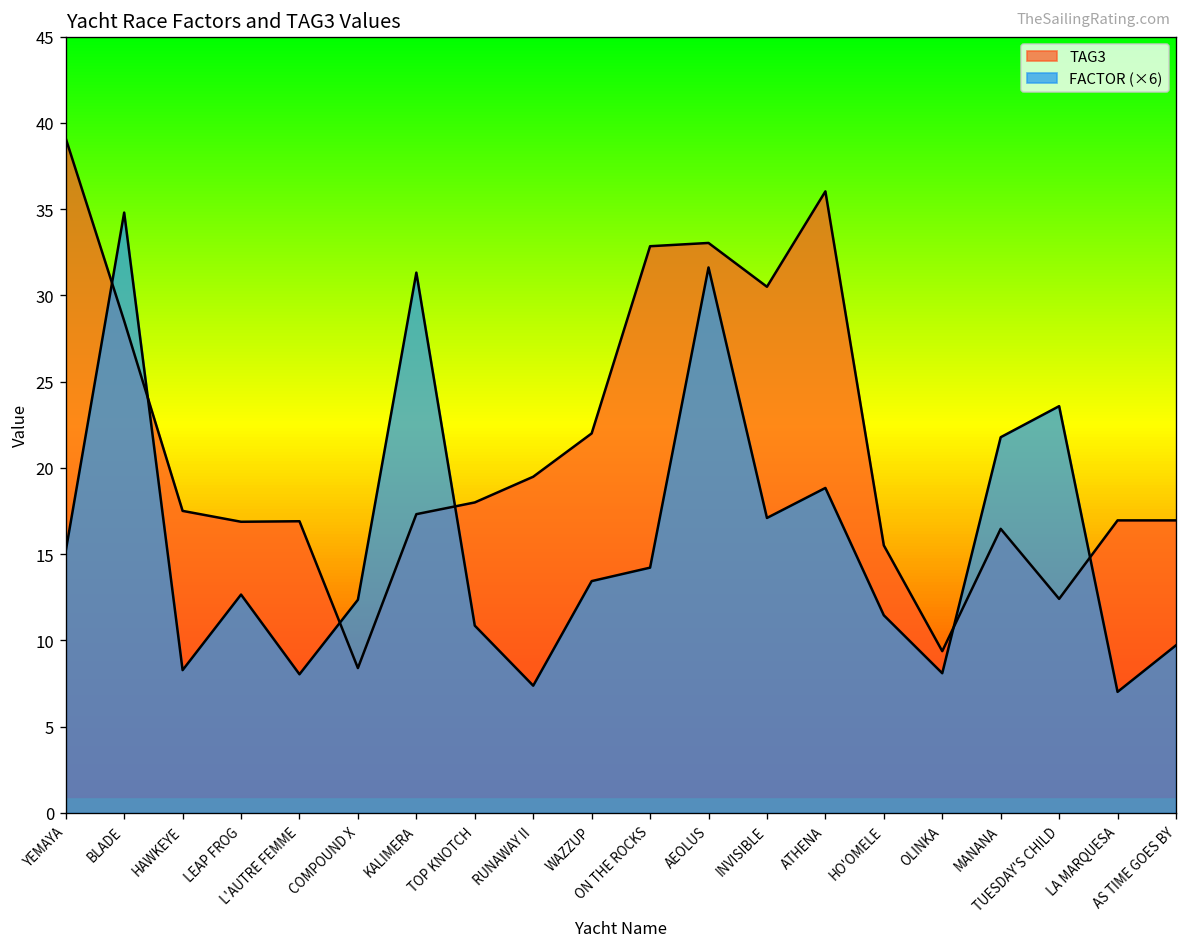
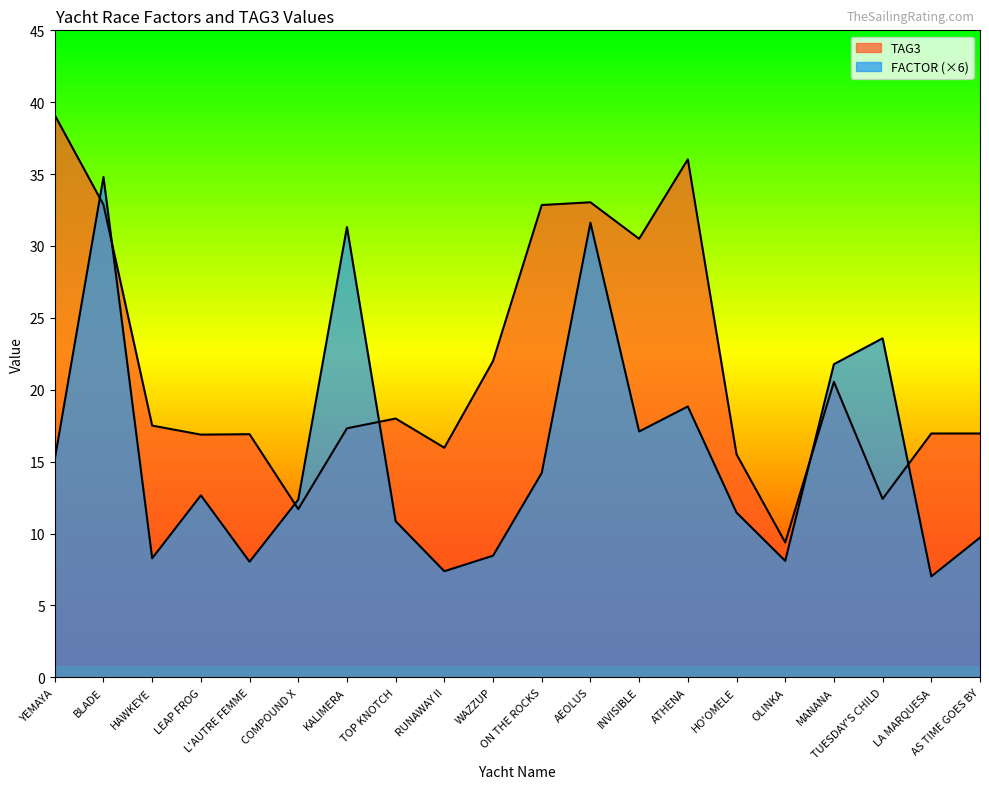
TAG3, BLADE: 28.5 -> 32.9
TAG3, COMPOUND X: 8.4 -> 11.7
TAG3, RUNAWAY II: 19.5 -> 16.0
FACTOR (×6), WAZZUP: 13.4 -> 8.5
TAG3, MANANA: 16.5 -> 20.6
